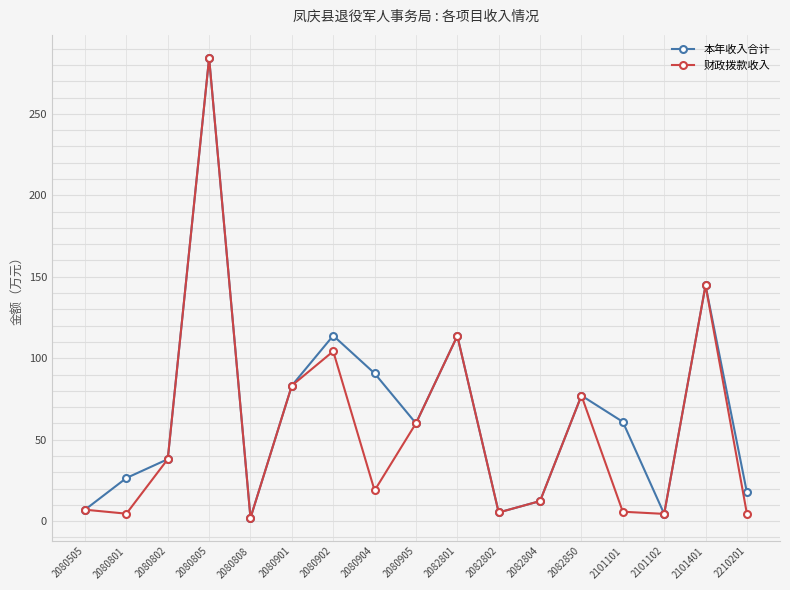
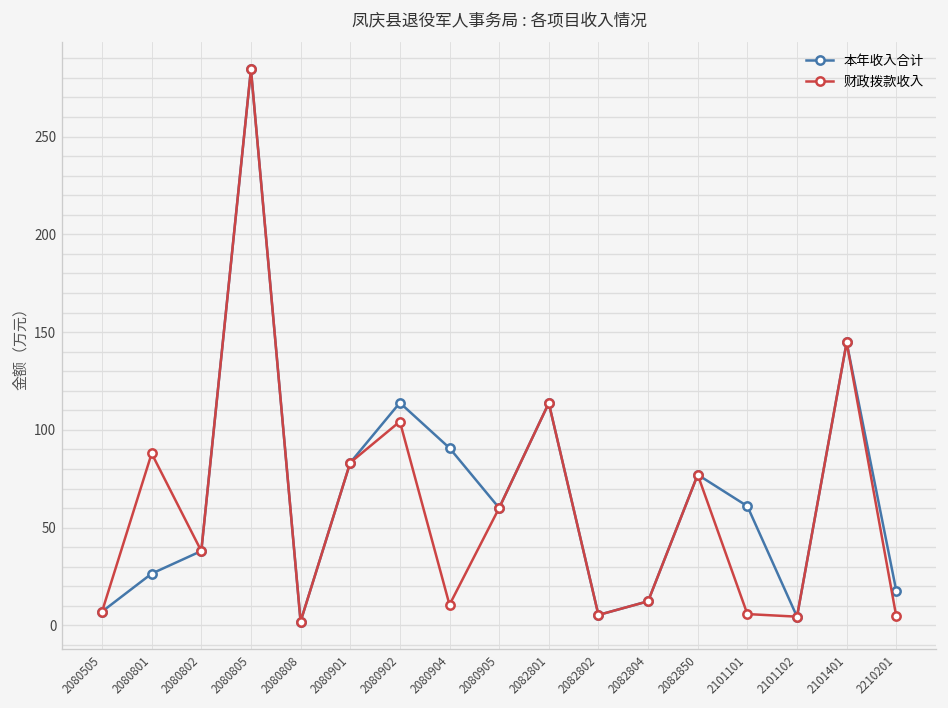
财政拨款收入, 2080801: 5 -> 88
财政拨款收入, 2080904: 19 -> 11
